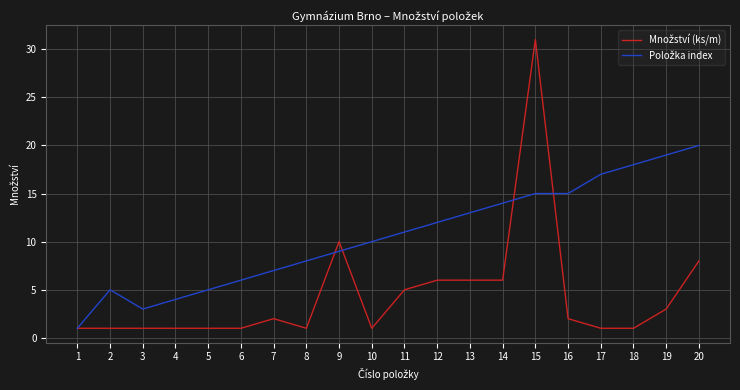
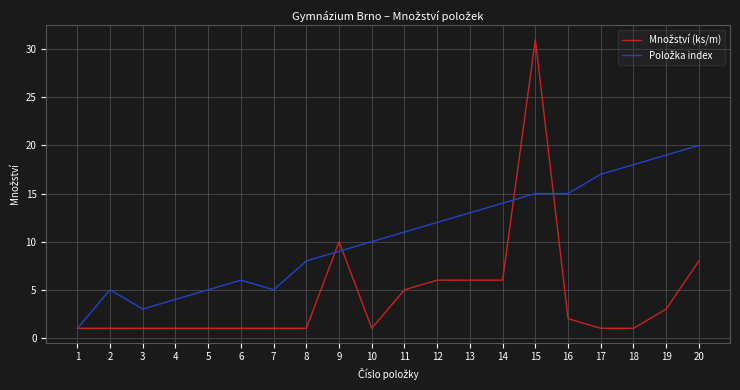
Množství (ks/m), 7: 2 -> 1
Položka index, 7: 7 -> 5
